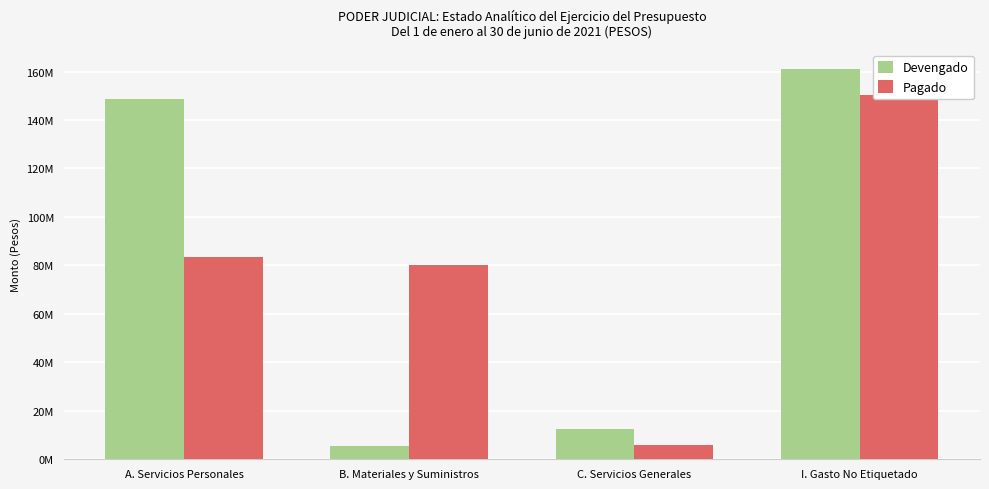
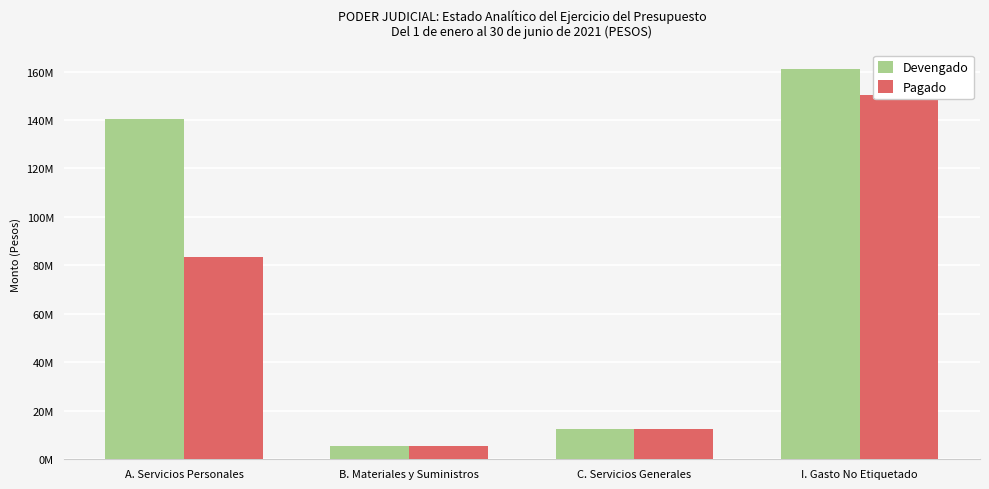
Devengado, A. Servicios Personales: 149000000 -> 141000000
Pagado, B. Materiales y Suministros: 80000000 -> 5000000
Pagado, C. Servicios Generales: 6000000 -> 12000000
